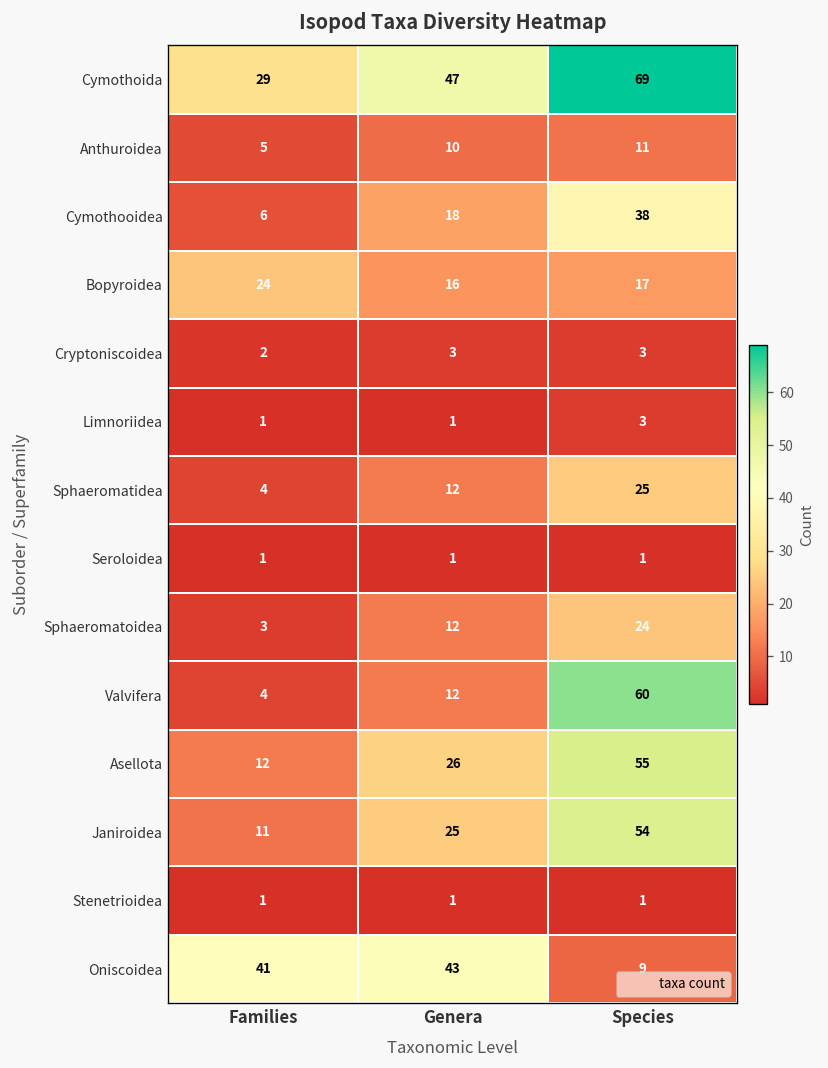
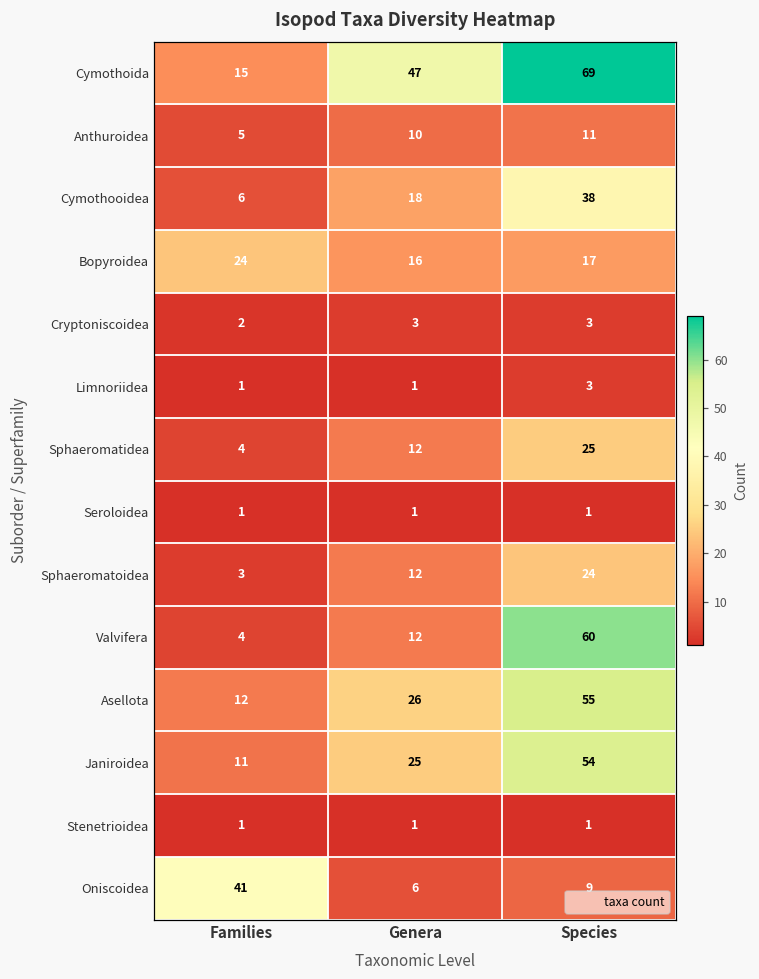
Cymothoida, Families: 29 -> 15
Oniscoidea, Genera: 43 -> 6
